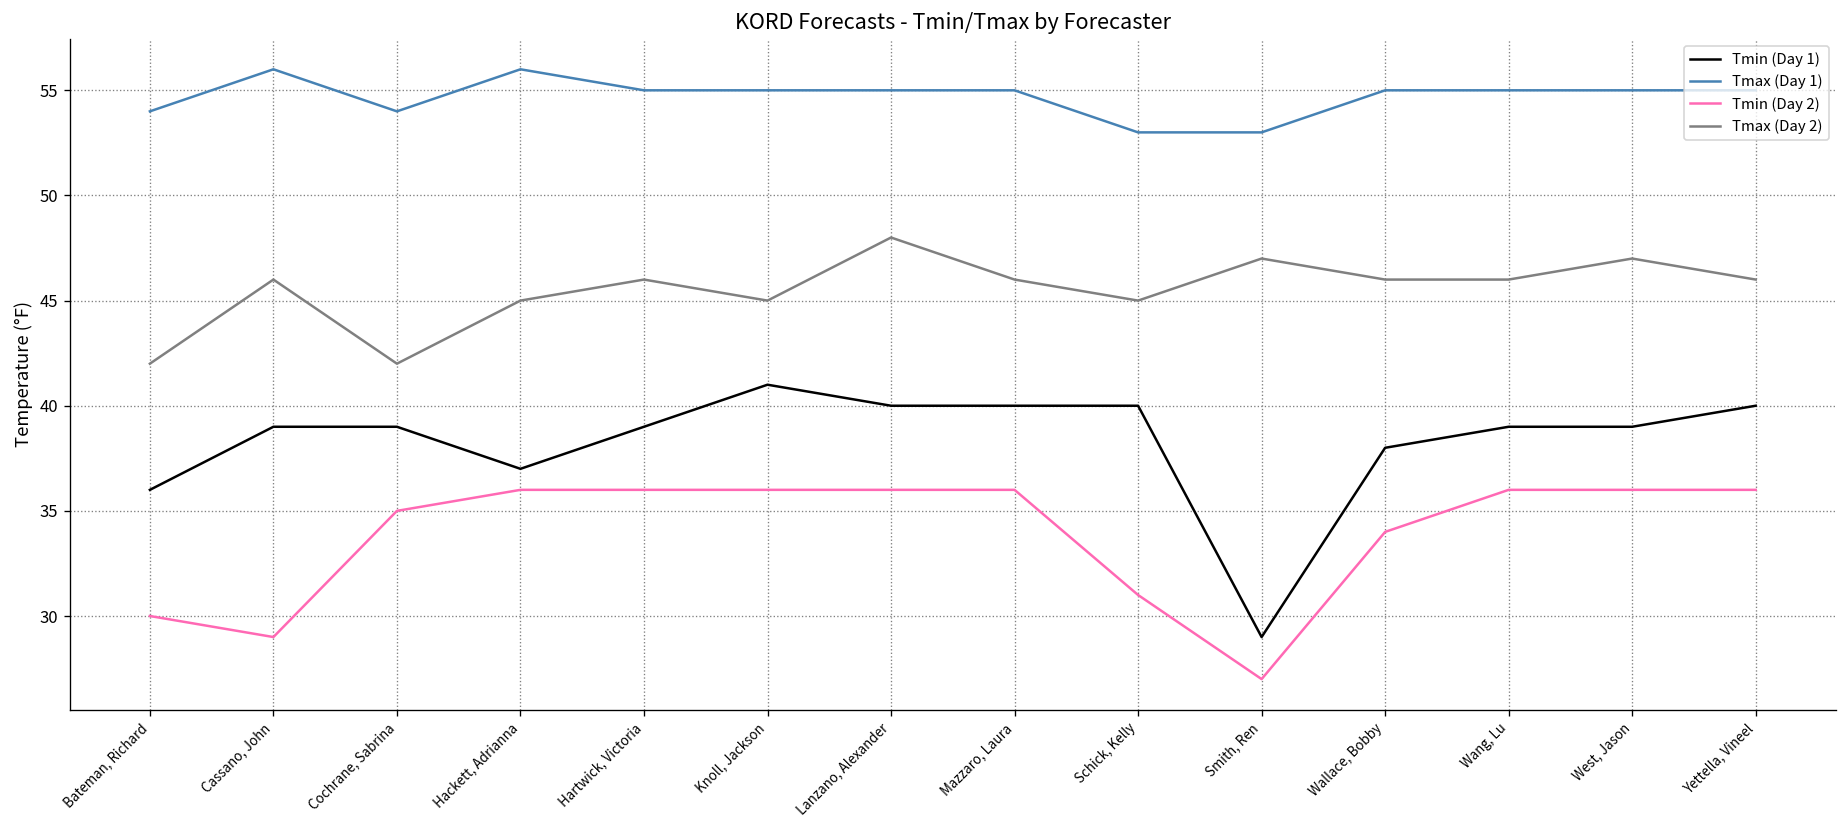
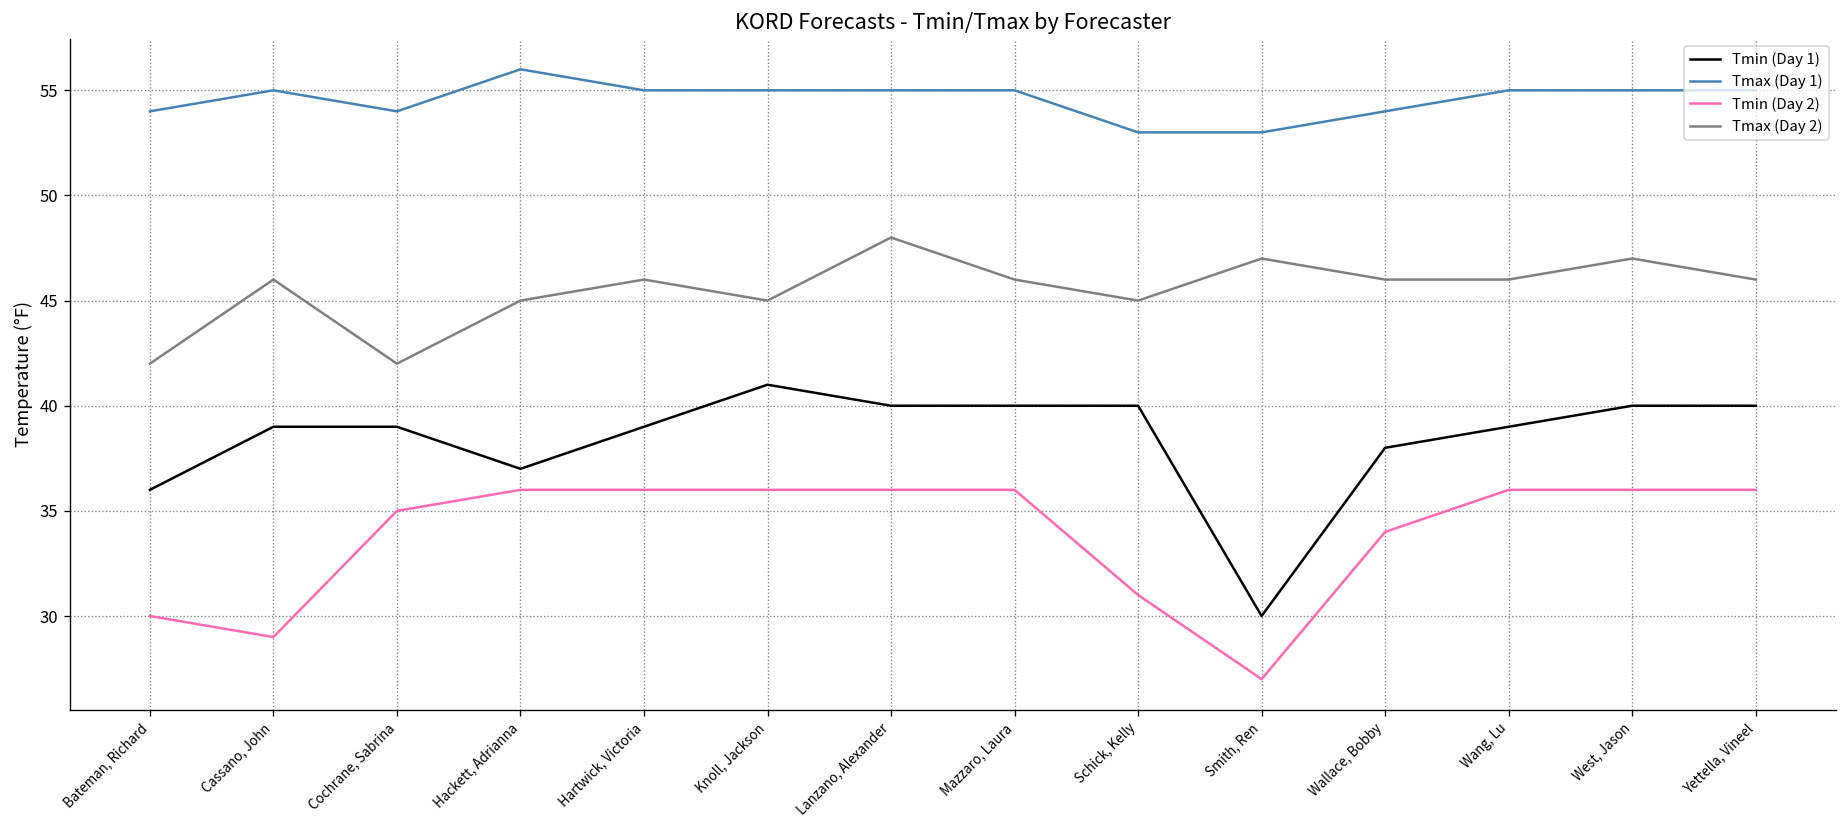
Tmax (Day 1), Cassano, John: 56 -> 55
Tmin (Day 1), Smith, Ren: 29 -> 30
Tmax (Day 1), Wallace, Bobby: 55 -> 54
Tmin (Day 1), West, Jason: 39 -> 40
